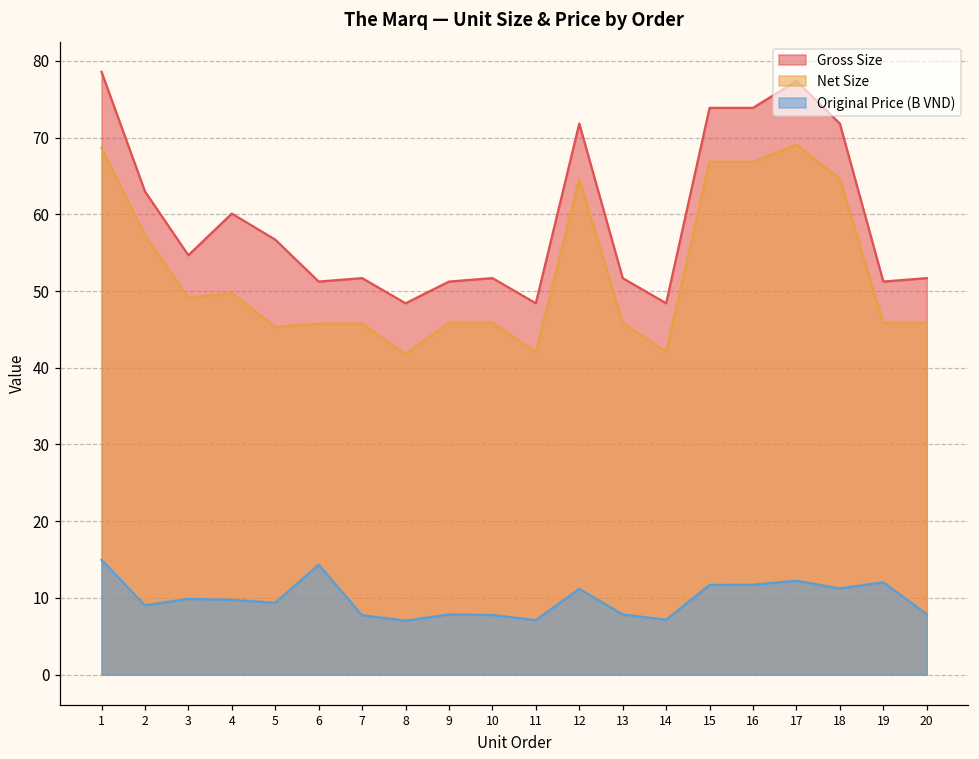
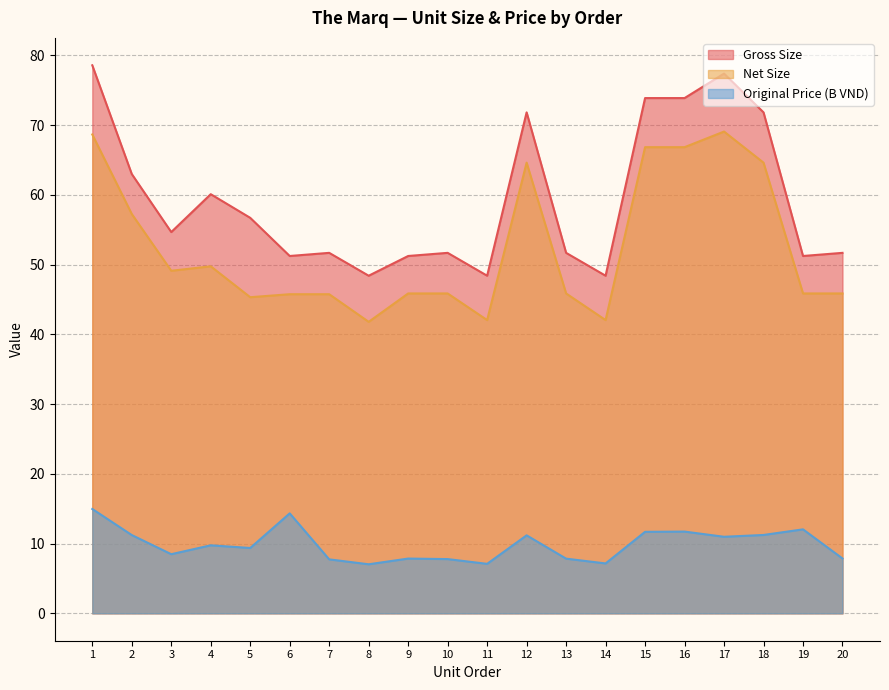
Original Price (B VND), 2: 9 -> 11
Original Price (B VND), 3: 10 -> 8
Original Price (B VND), 17: 12 -> 11
